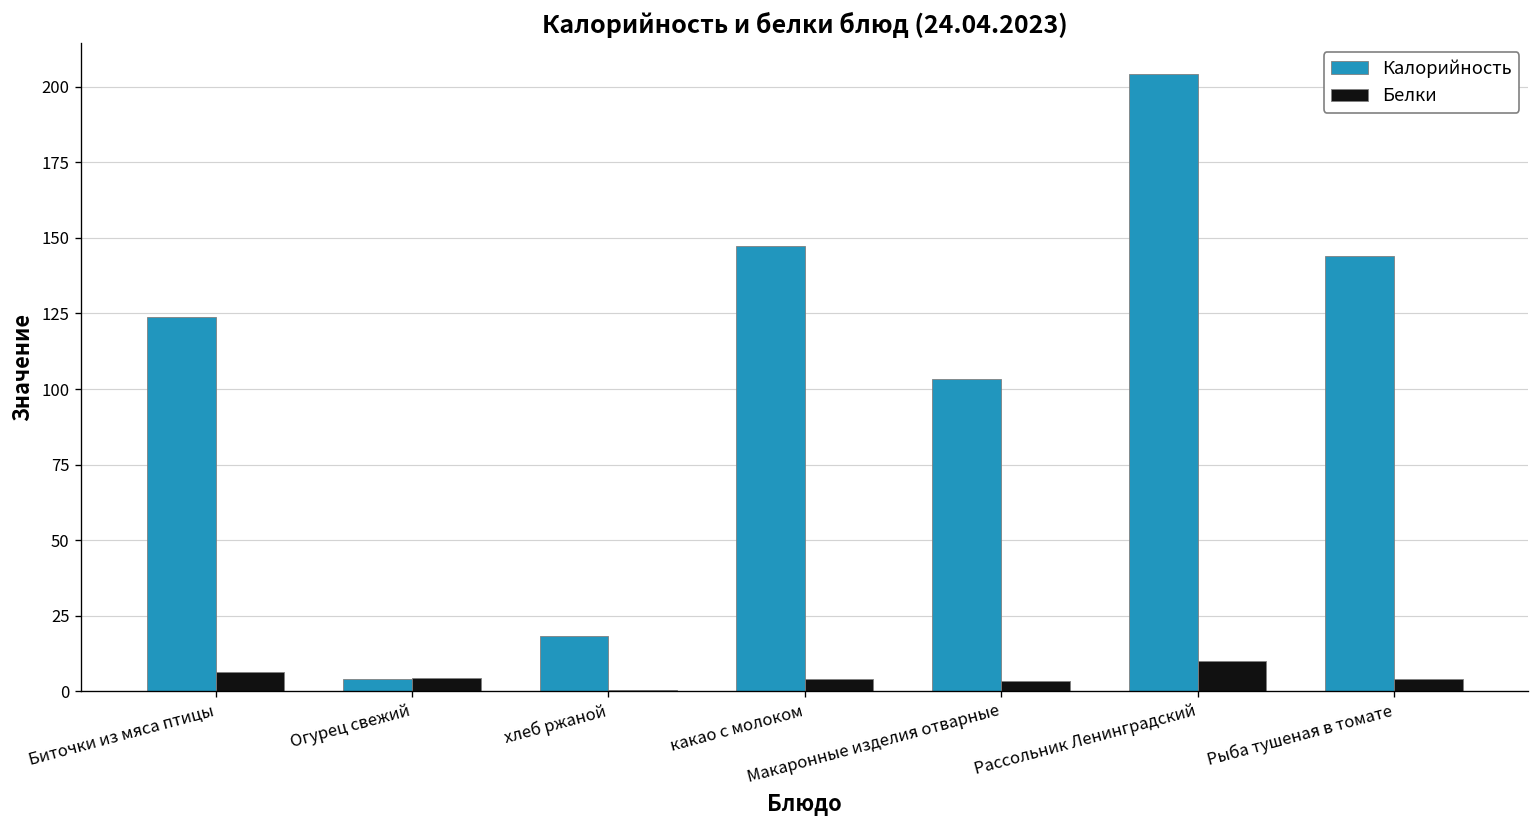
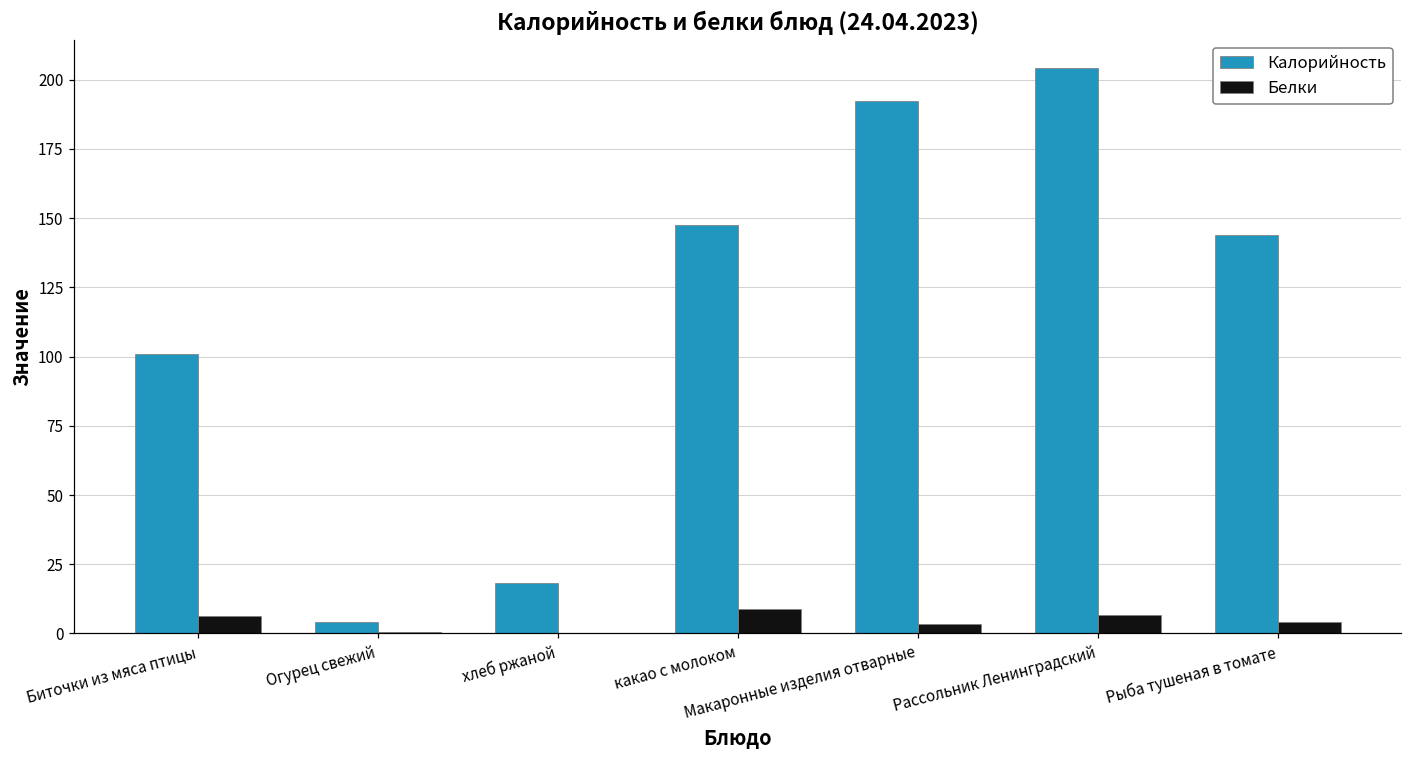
Калорийность, Биточки из мяса птицы: 124 -> 101
Белки, Огурец свежий: 4 -> 0
Белки, какао с молоком: 4 -> 9
Калорийность, Макаронные изделия отварные: 103 -> 192
Белки, Рассольник Ленинградский: 10 -> 7
